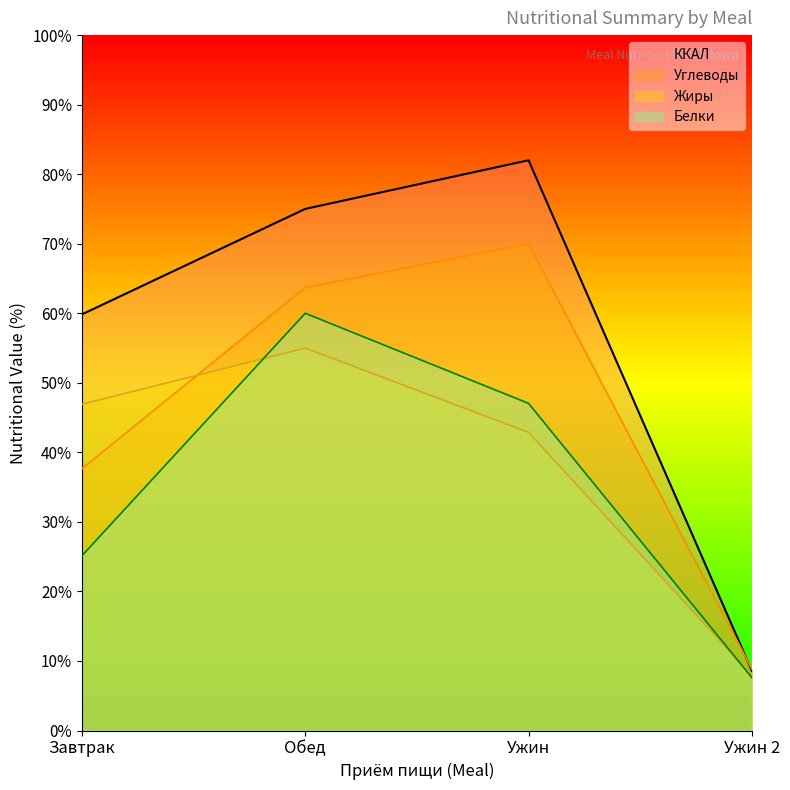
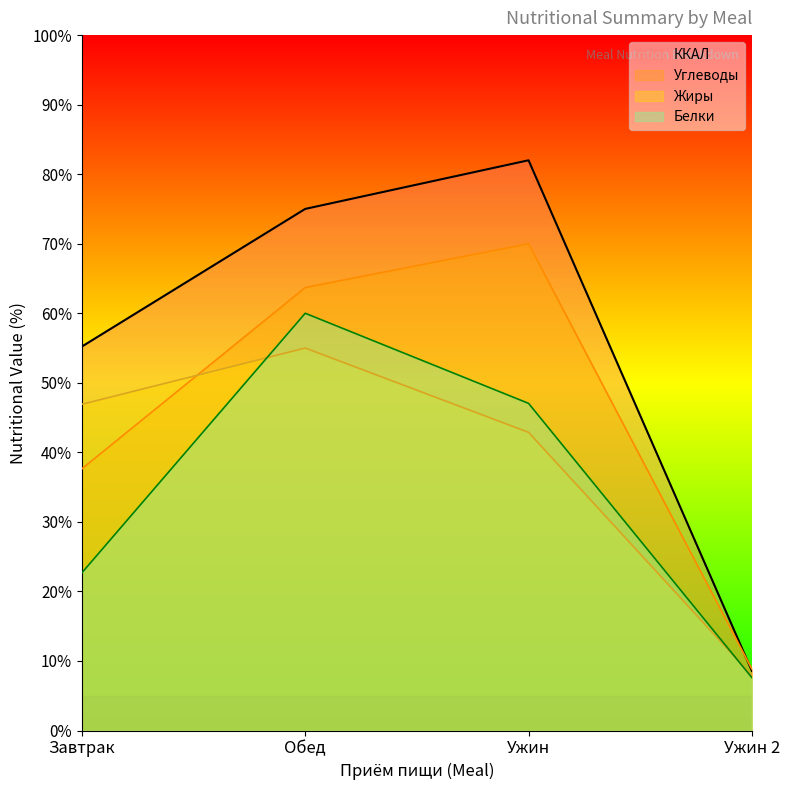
ККАЛ, Завтрак: 60% -> 55%
Белки, Завтрак: 25% -> 23%
